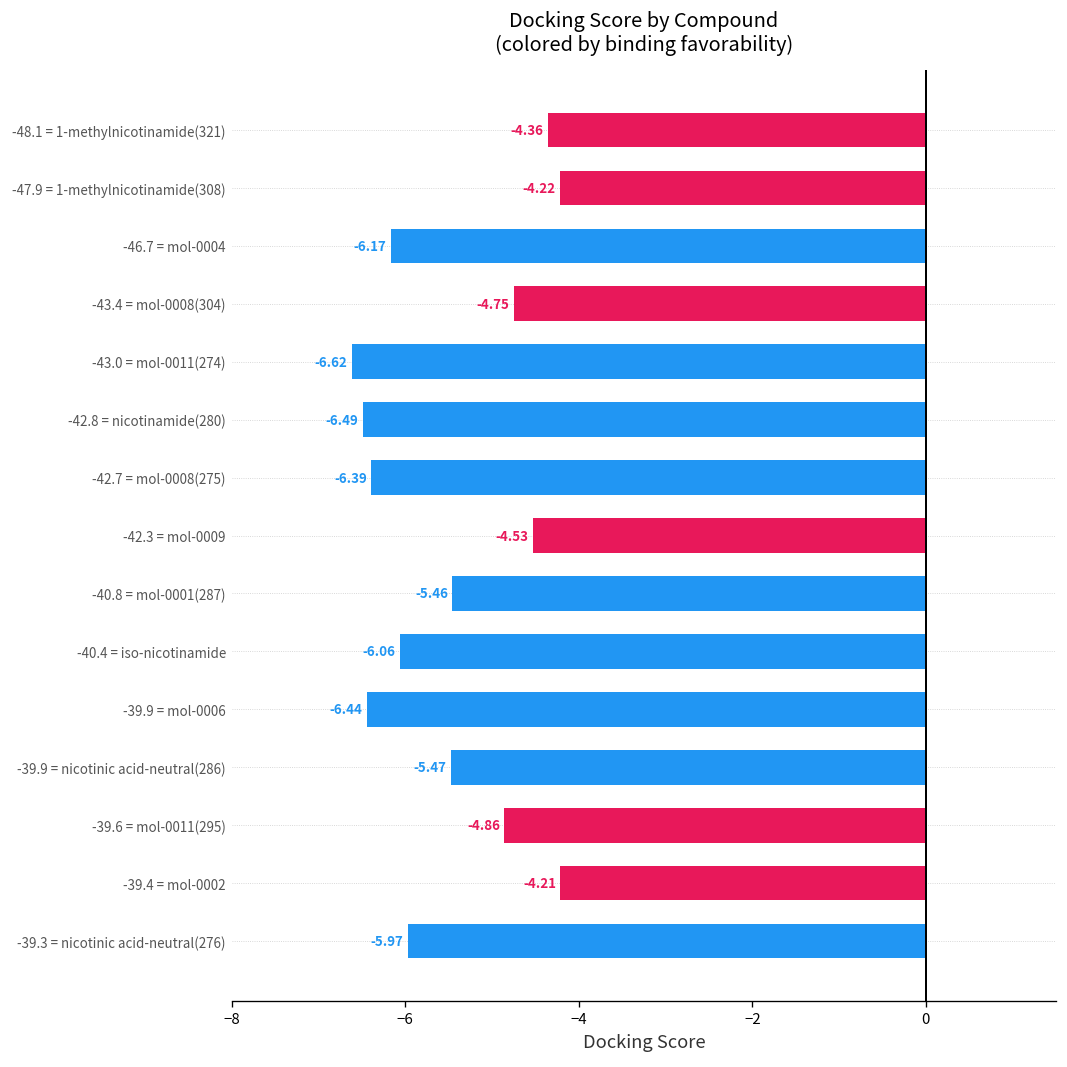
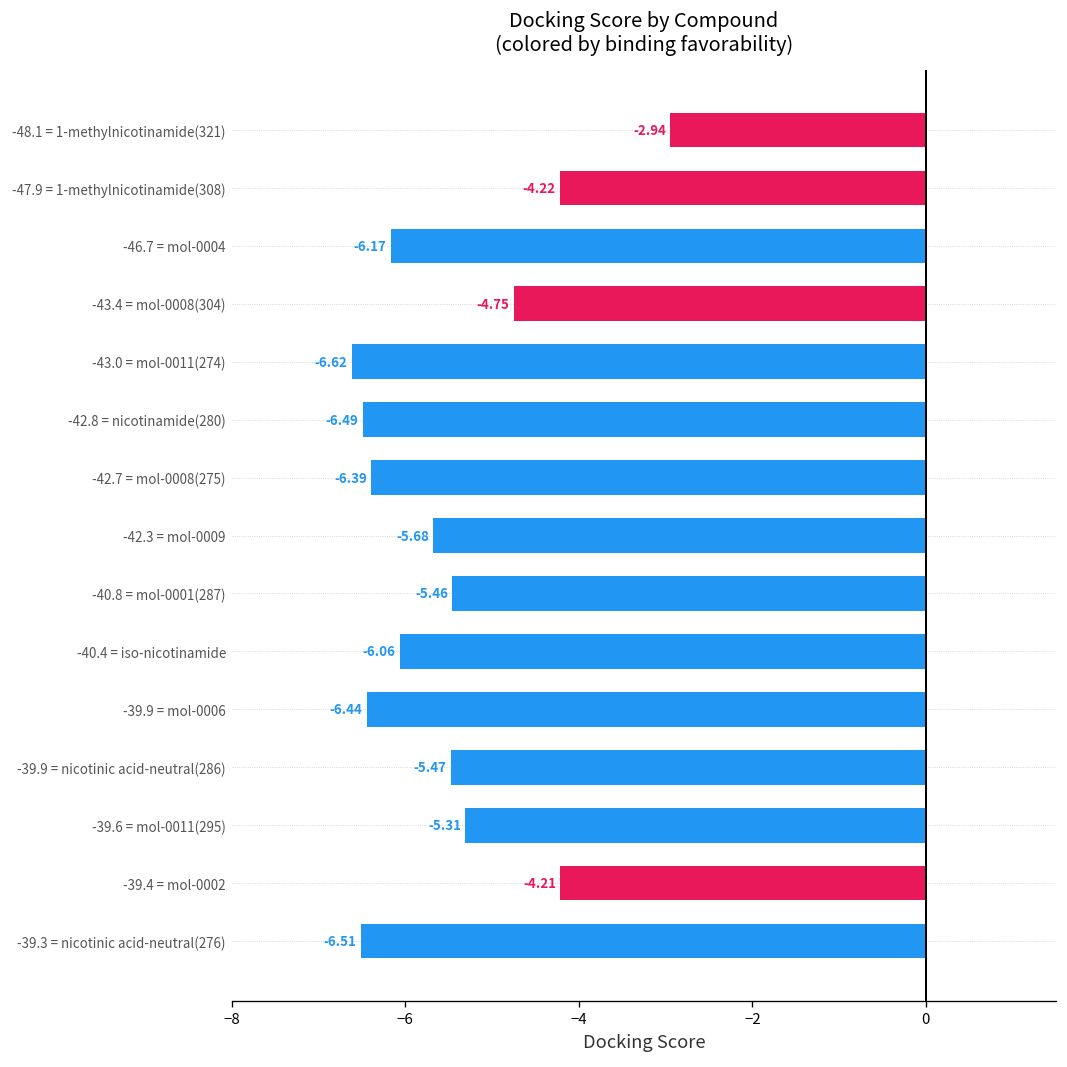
-48.1 = 1-methylnicotinamide(321): -4.36 -> -2.94
-42.3 = mol-0009: -4.53 -> -5.68
-39.6 = mol-0011(295): -4.86 -> -5.31
-39.3 = nicotinic acid-neutral(276): -5.97 -> -6.51
